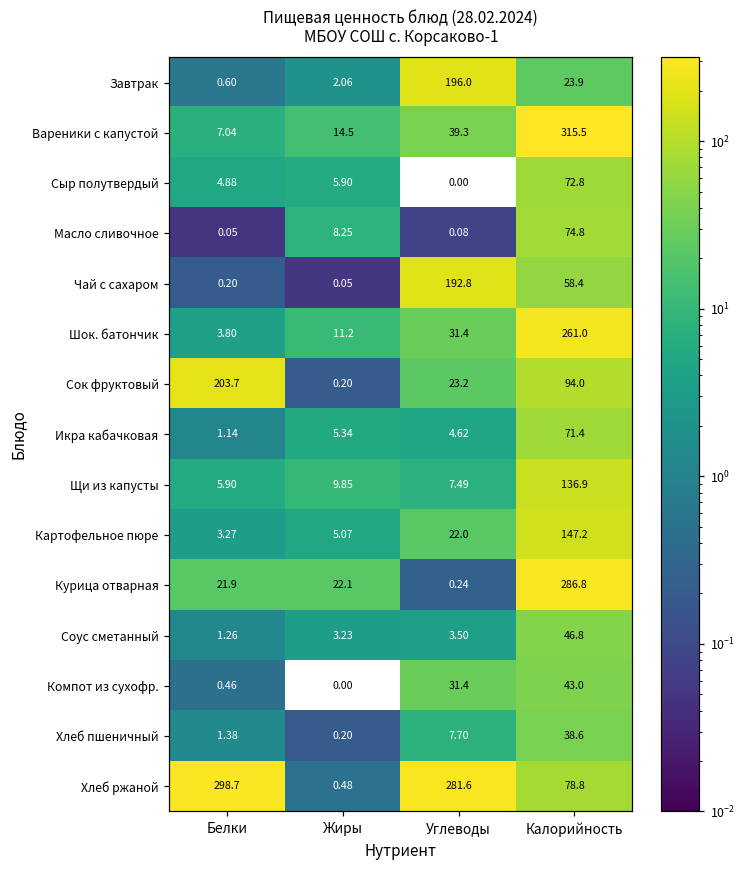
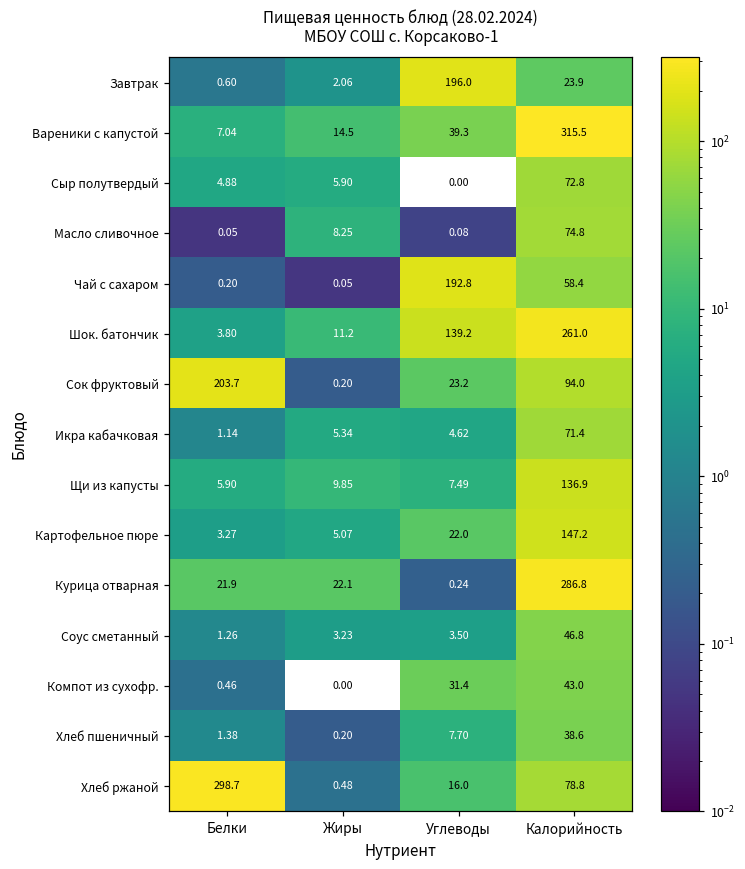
Шок. батончик, Углеводы: 31.4 -> 139.2
Хлеб ржаной, Углеводы: 281.6 -> 16.0
